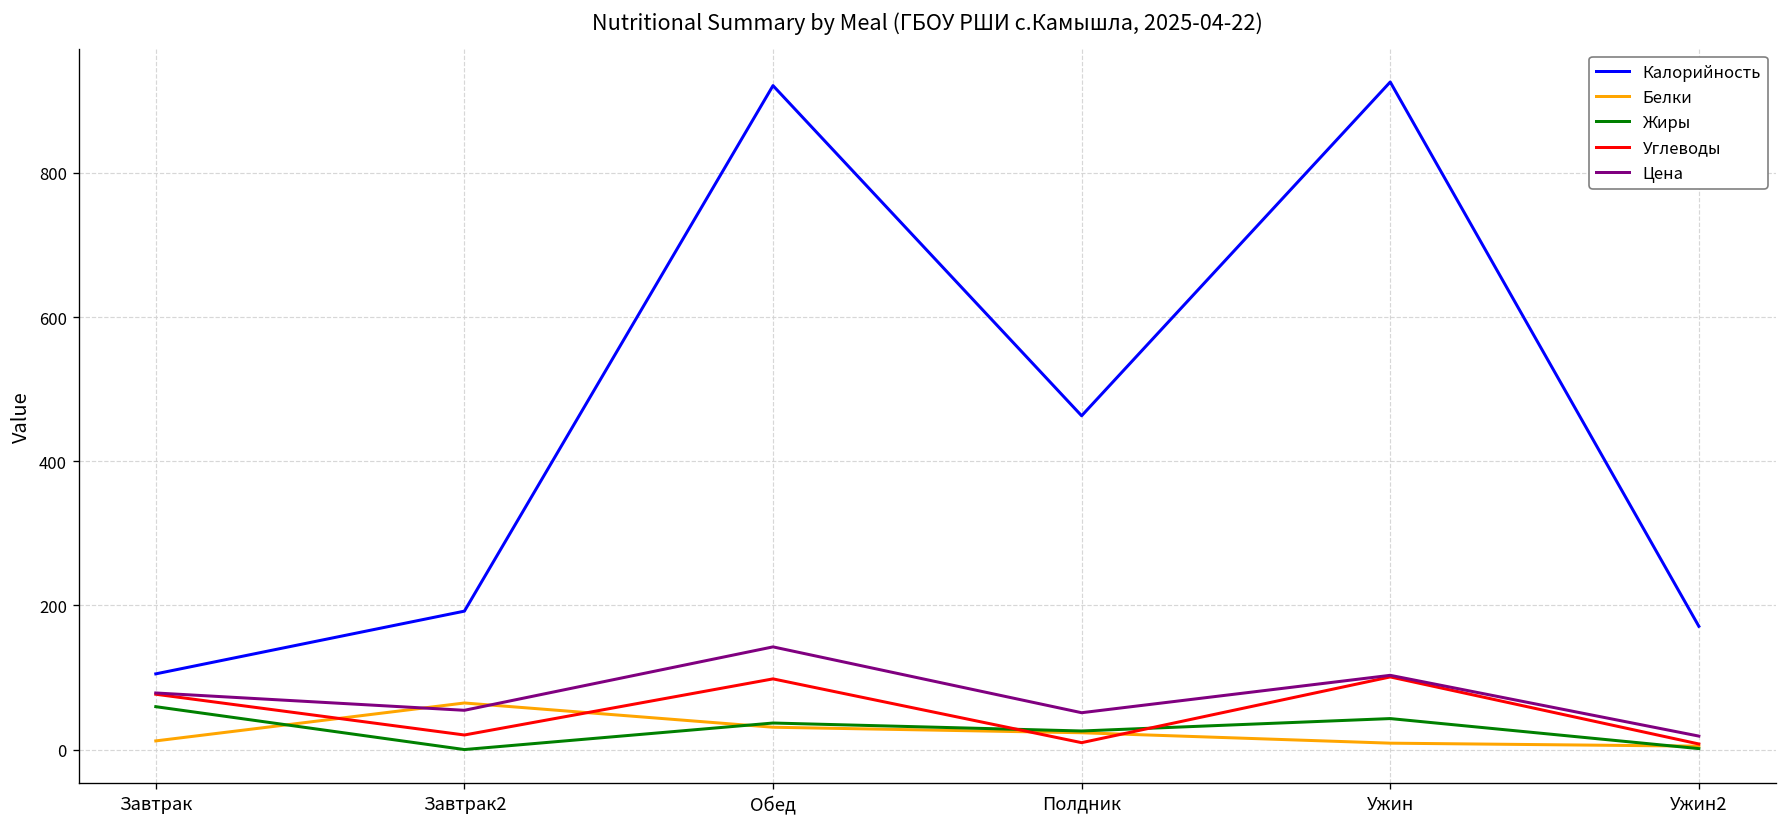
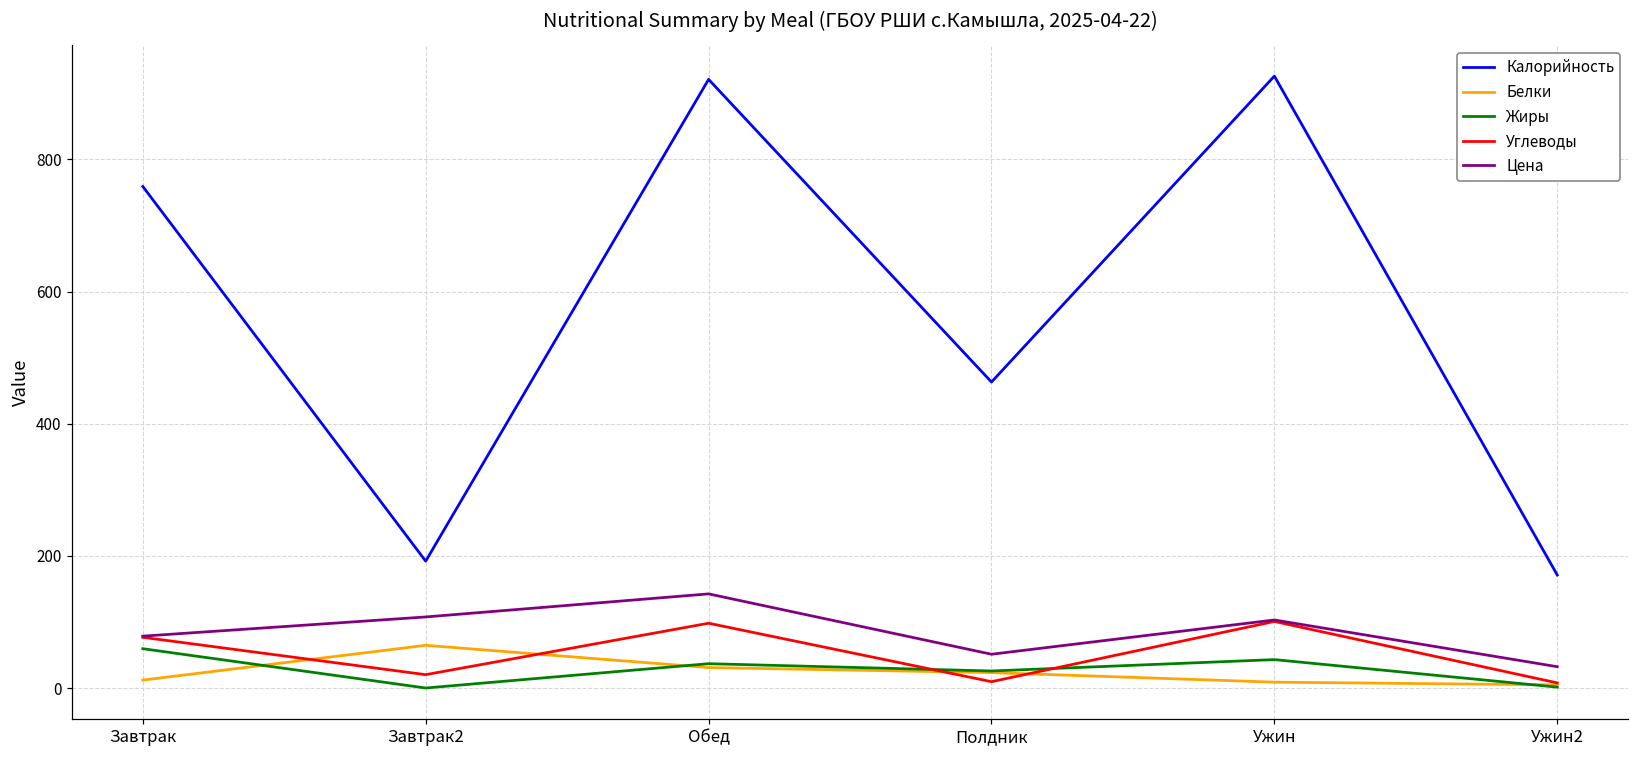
Калорийность, Завтрак: 110 -> 760
Цена, Завтрак2: 50 -> 110
Цена, Ужин2: 20 -> 30
